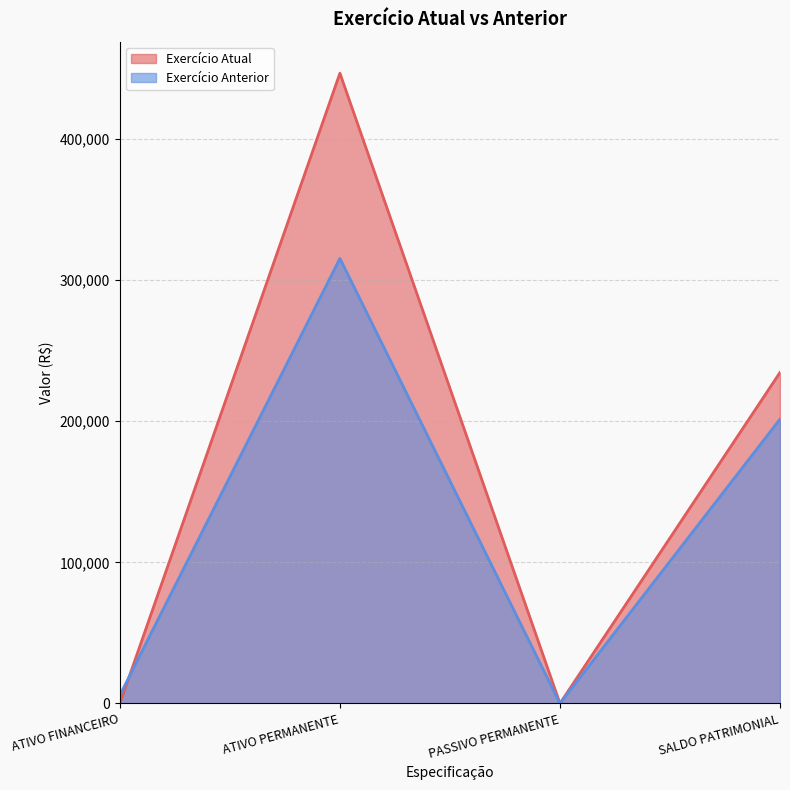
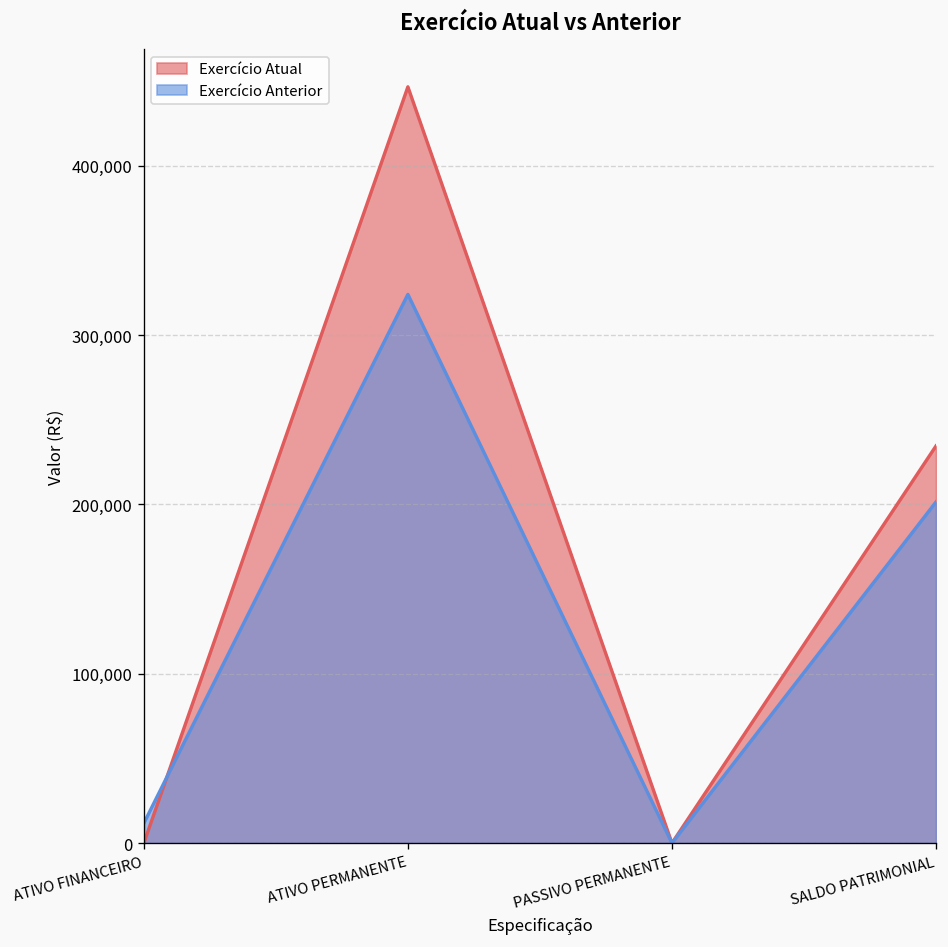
Exercício Anterior, ATIVO FINANCEIRO: 6,000 -> 12,000
Exercício Anterior, ATIVO PERMANENTE: 315,000 -> 324,000
